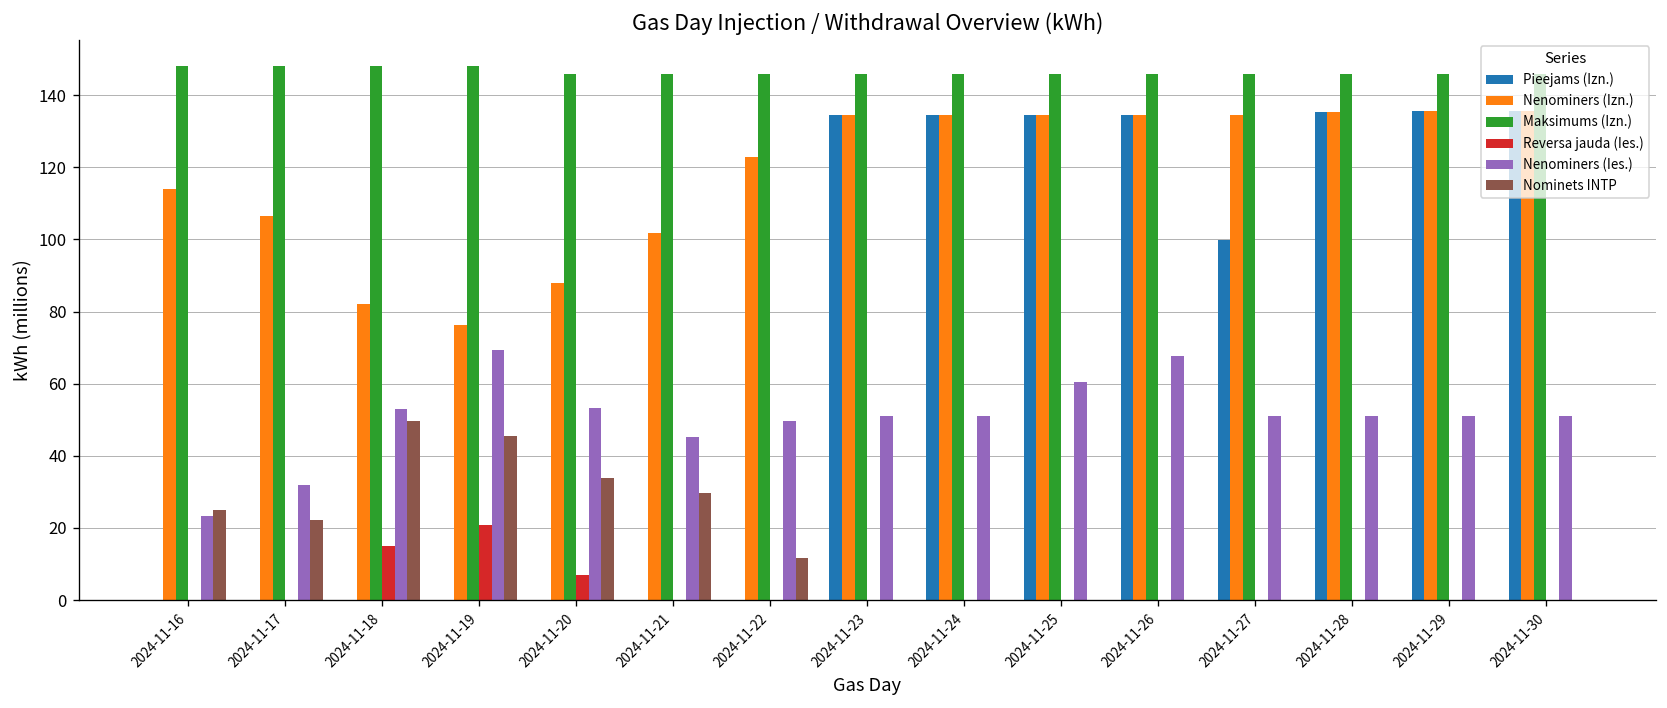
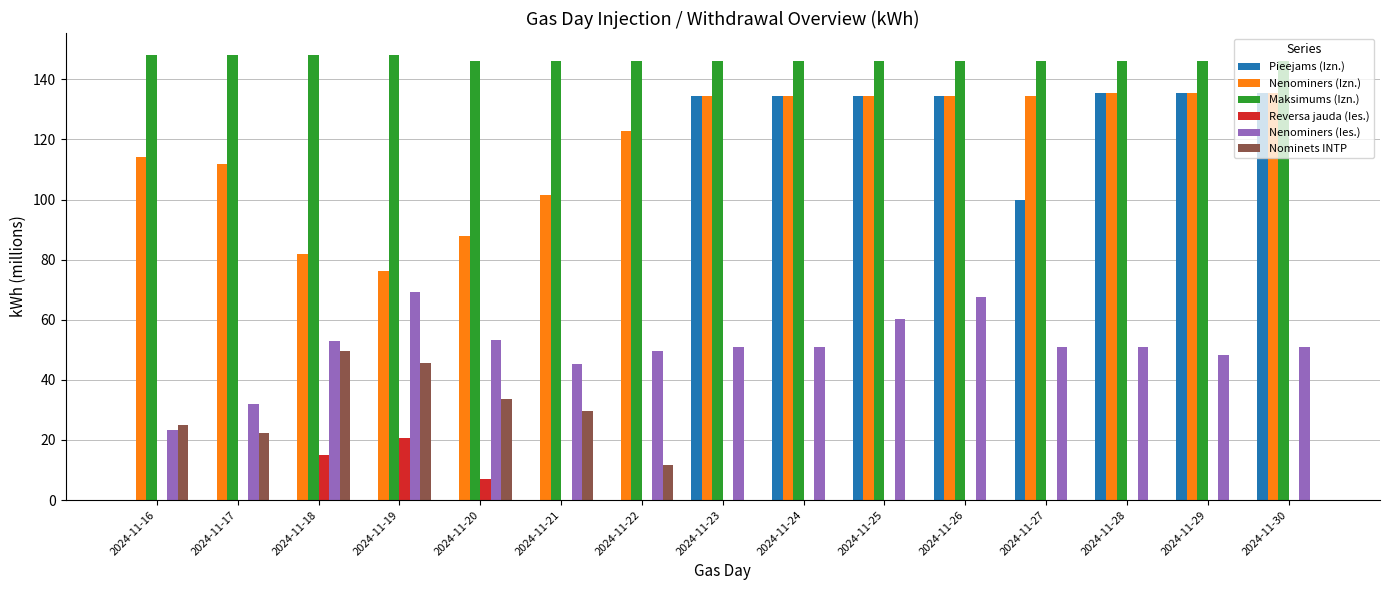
Nenominers (Izn.), 2024-11-17: 106 -> 112
Nenominers (Ies.), 2024-11-29: 51 -> 48
